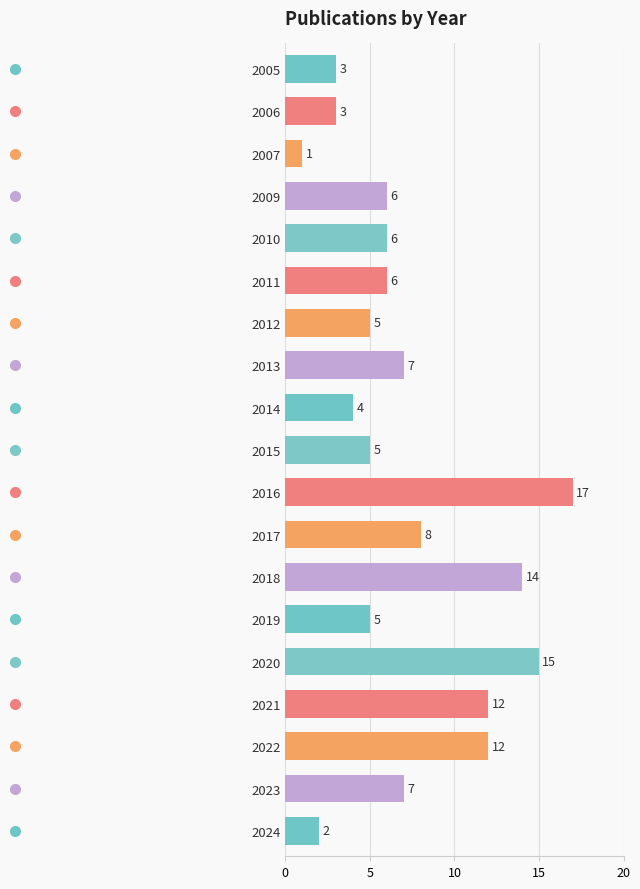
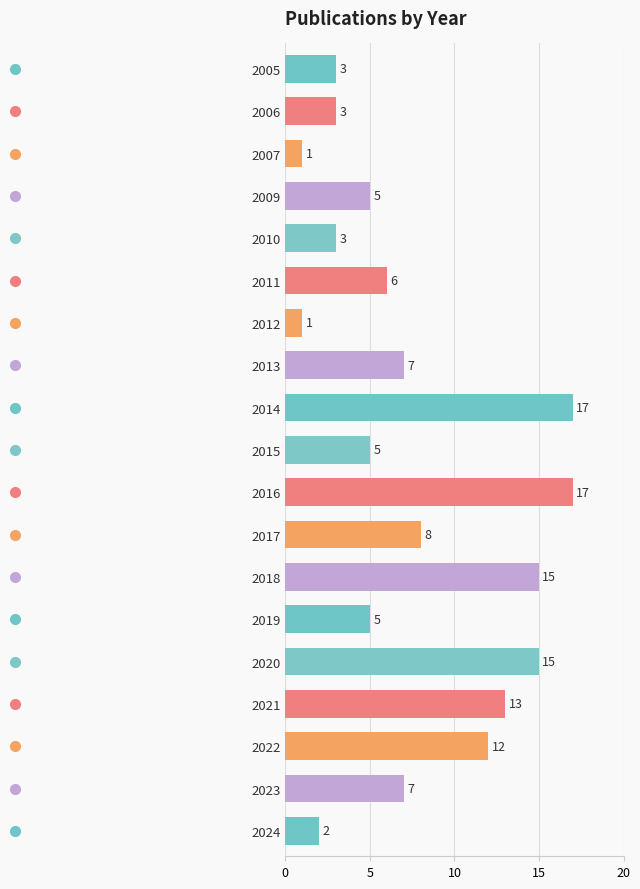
2009: 6 -> 5
2010: 6 -> 3
2012: 5 -> 1
2014: 4 -> 17
2018: 14 -> 15
2021: 12 -> 13
